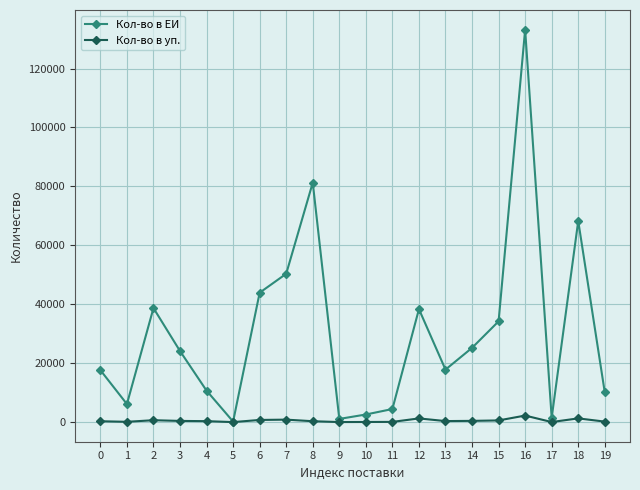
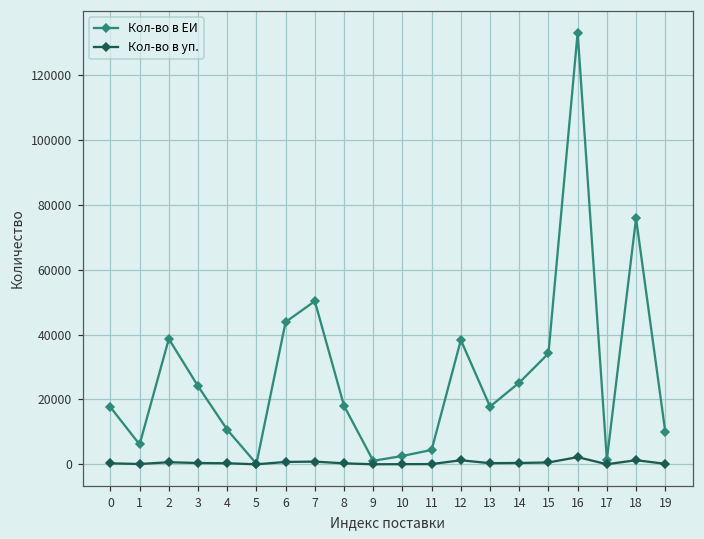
Кол-во в ЕИ, 8: 81000 -> 18000
Кол-во в ЕИ, 18: 68000 -> 76000
